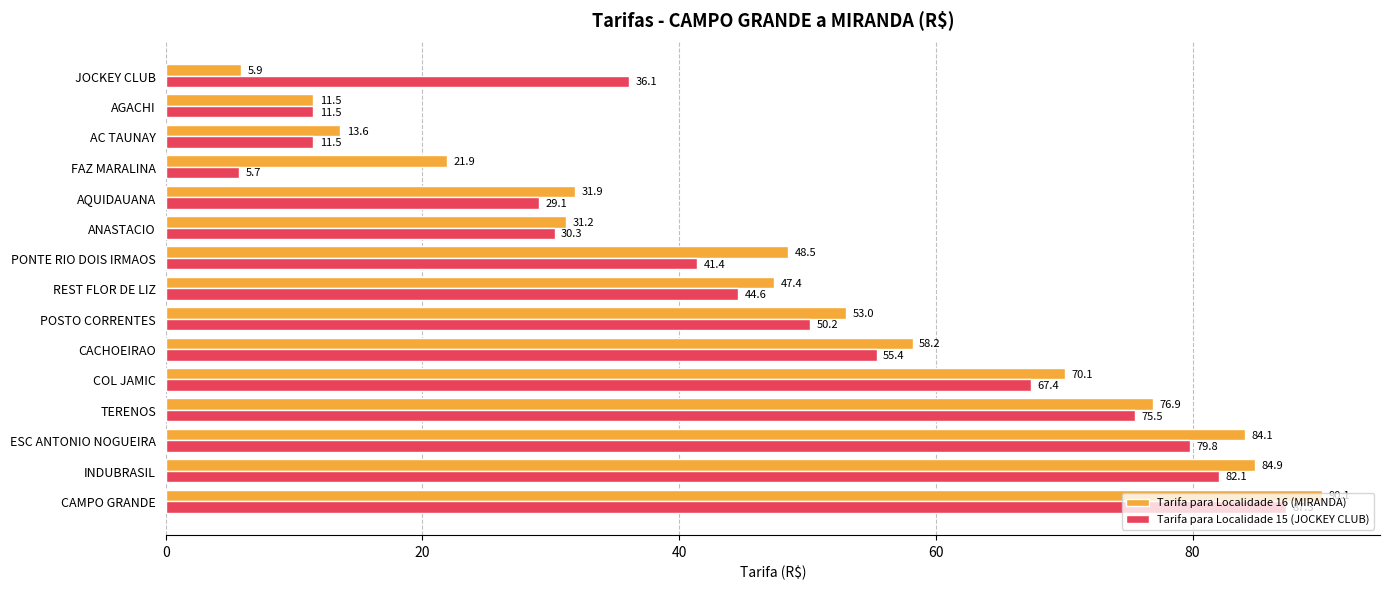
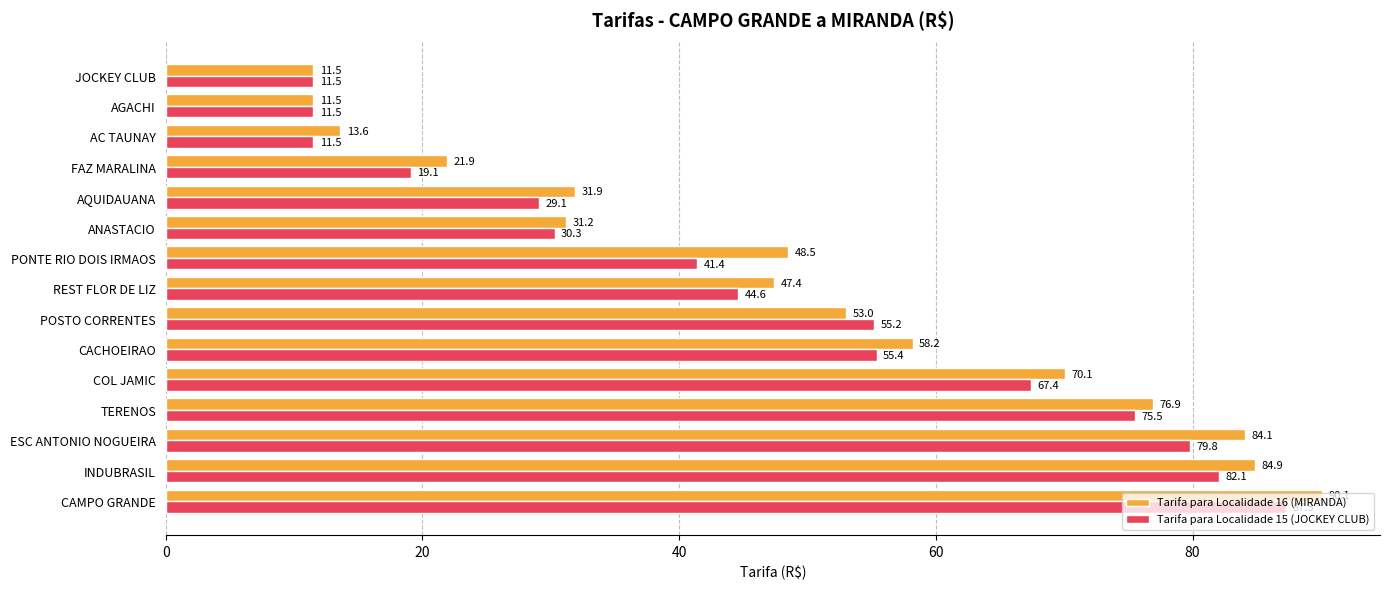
Tarifa para Localidade 16 (MIRANDA), JOCKEY CLUB: 5.9 -> 11.5
Tarifa para Localidade 15 (JOCKEY CLUB), JOCKEY CLUB: 36.1 -> 11.5
Tarifa para Localidade 15 (JOCKEY CLUB), FAZ MARALINA: 5.7 -> 19.1
Tarifa para Localidade 15 (JOCKEY CLUB), POSTO CORRENTES: 50.2 -> 55.2
